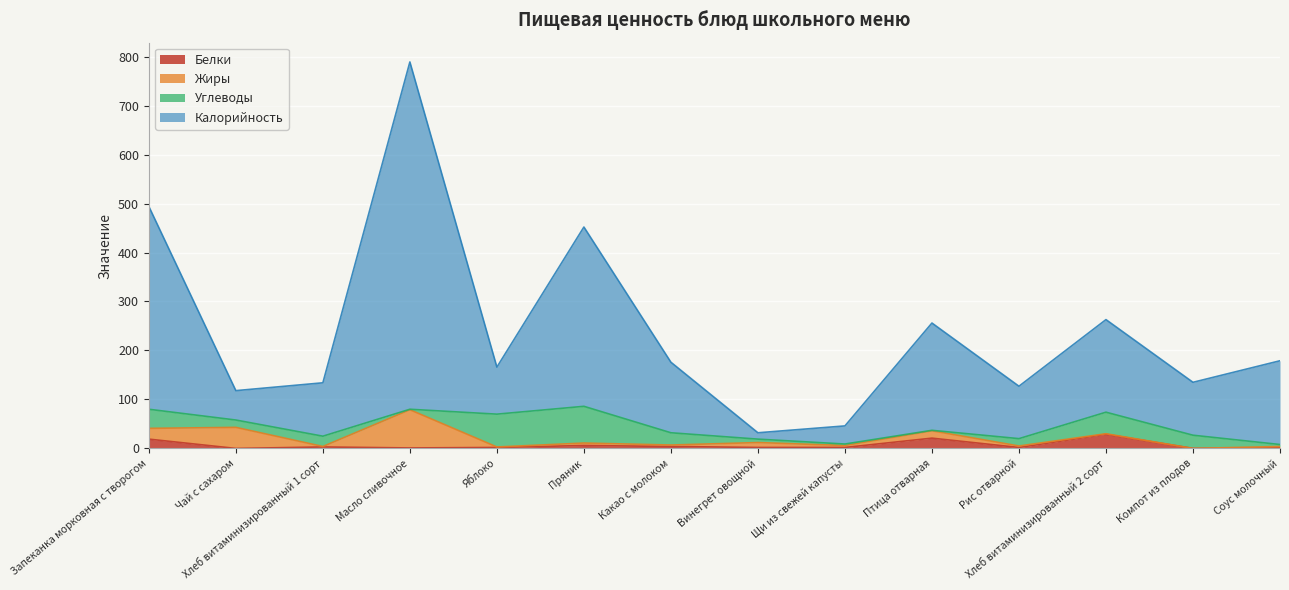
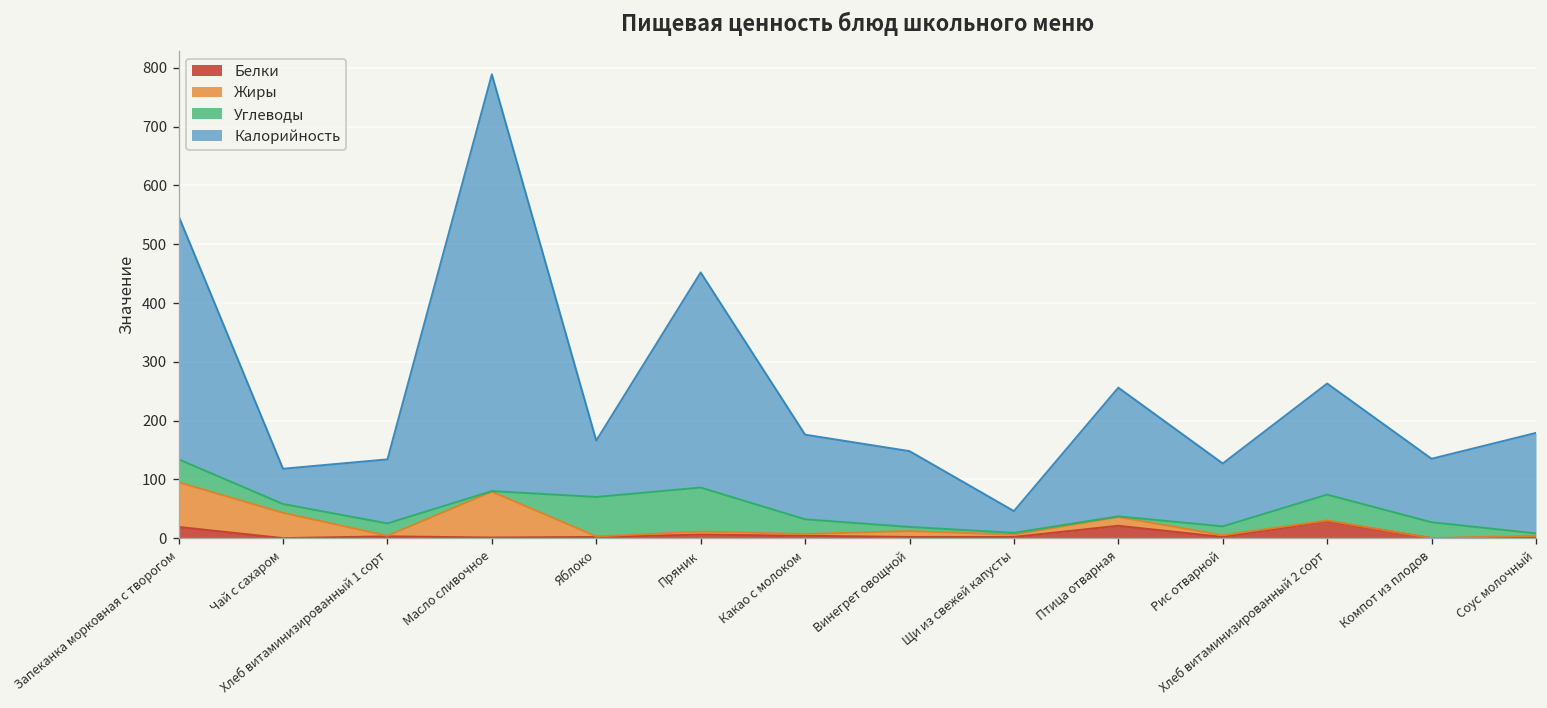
Жиры, Запеканка морковная с творогом: 20 -> 80
Калорийность, Винегрет овощной: 10 -> 130
